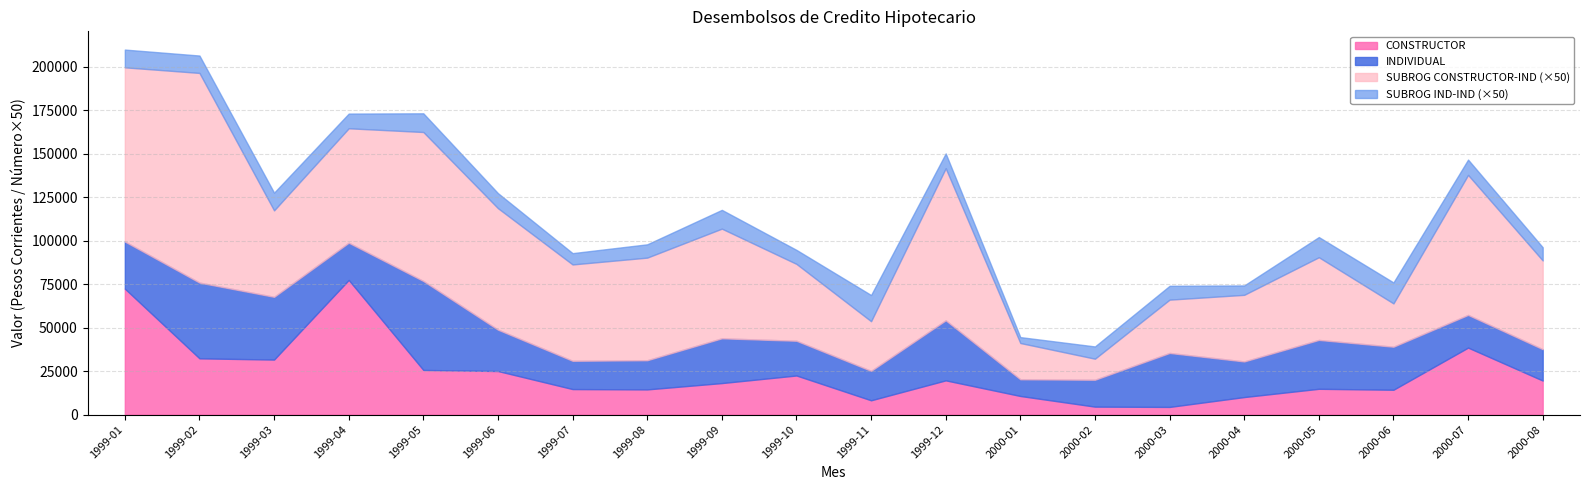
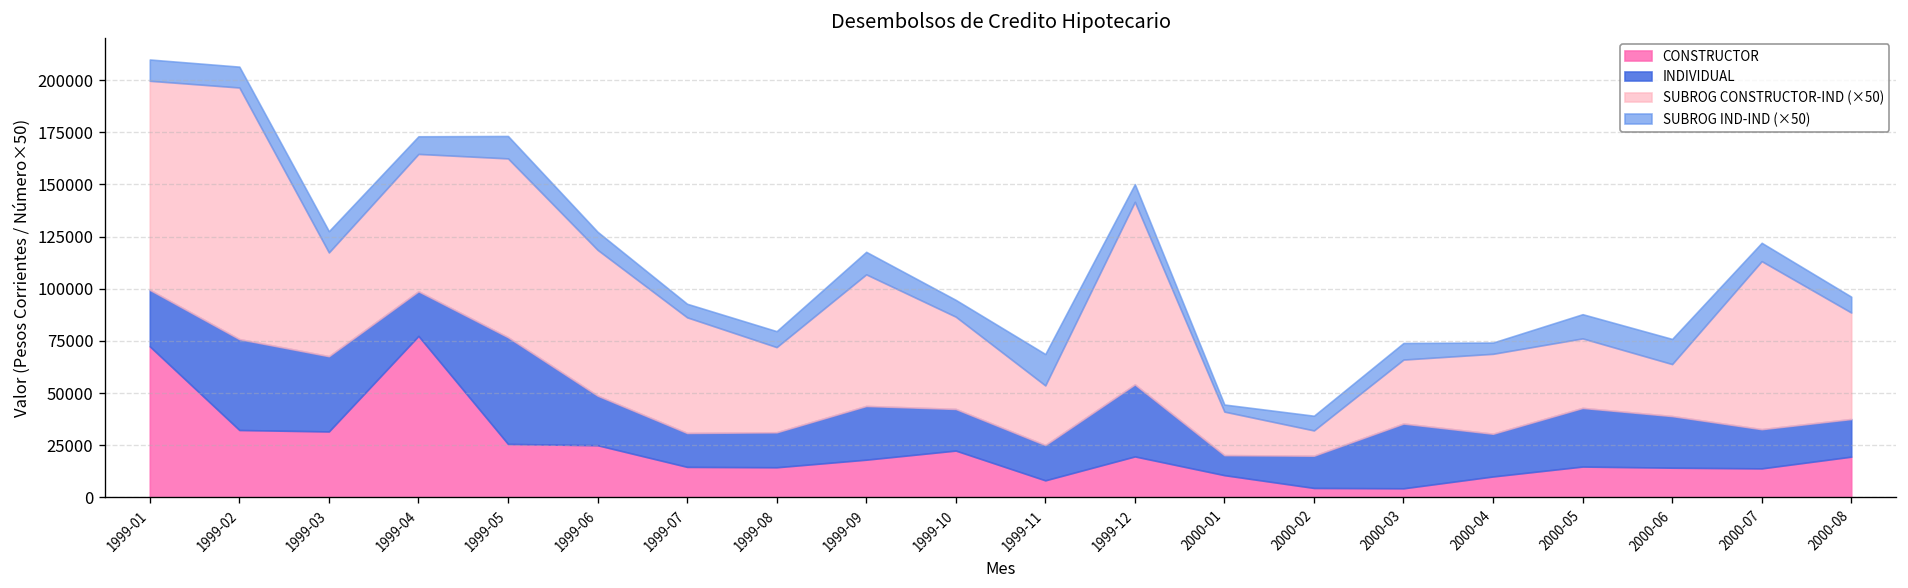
SUBROG CONSTRUCTOR-IND (×50), 1999-08: 59000 -> 41000
SUBROG CONSTRUCTOR-IND (×50), 2000-05: 48000 -> 33000
CONSTRUCTOR, 2000-07: 39000 -> 14000
